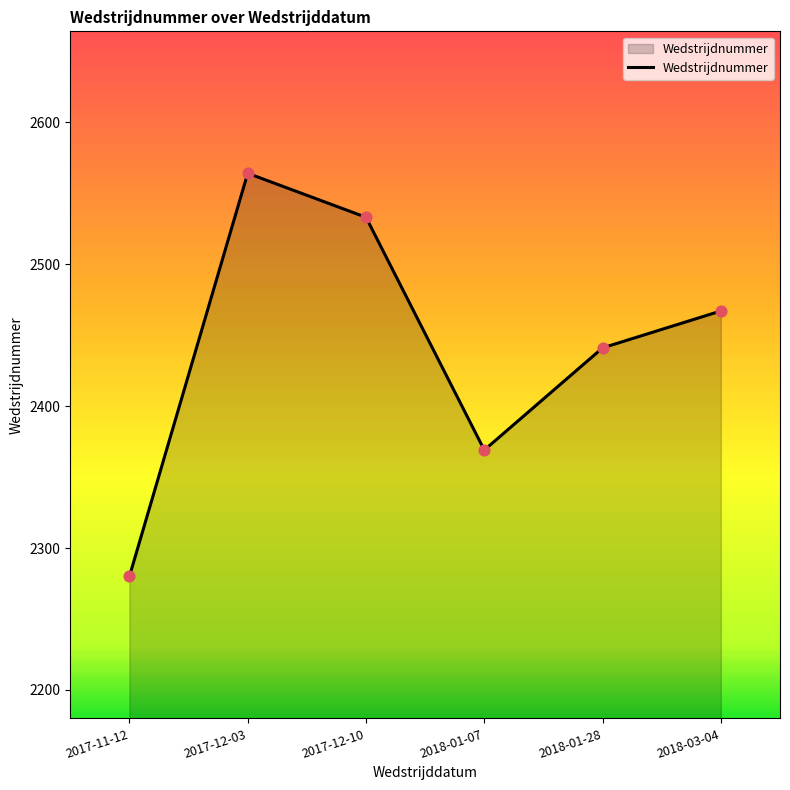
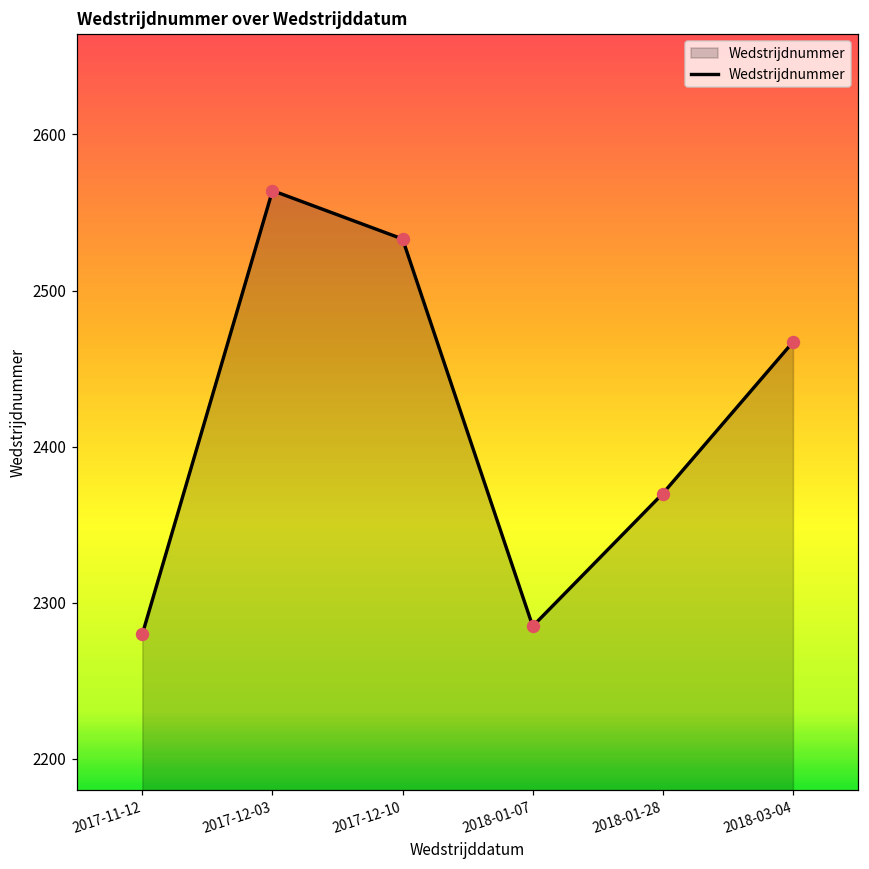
2018-01-07: 2369 -> 2285
2018-01-28: 2441 -> 2370
